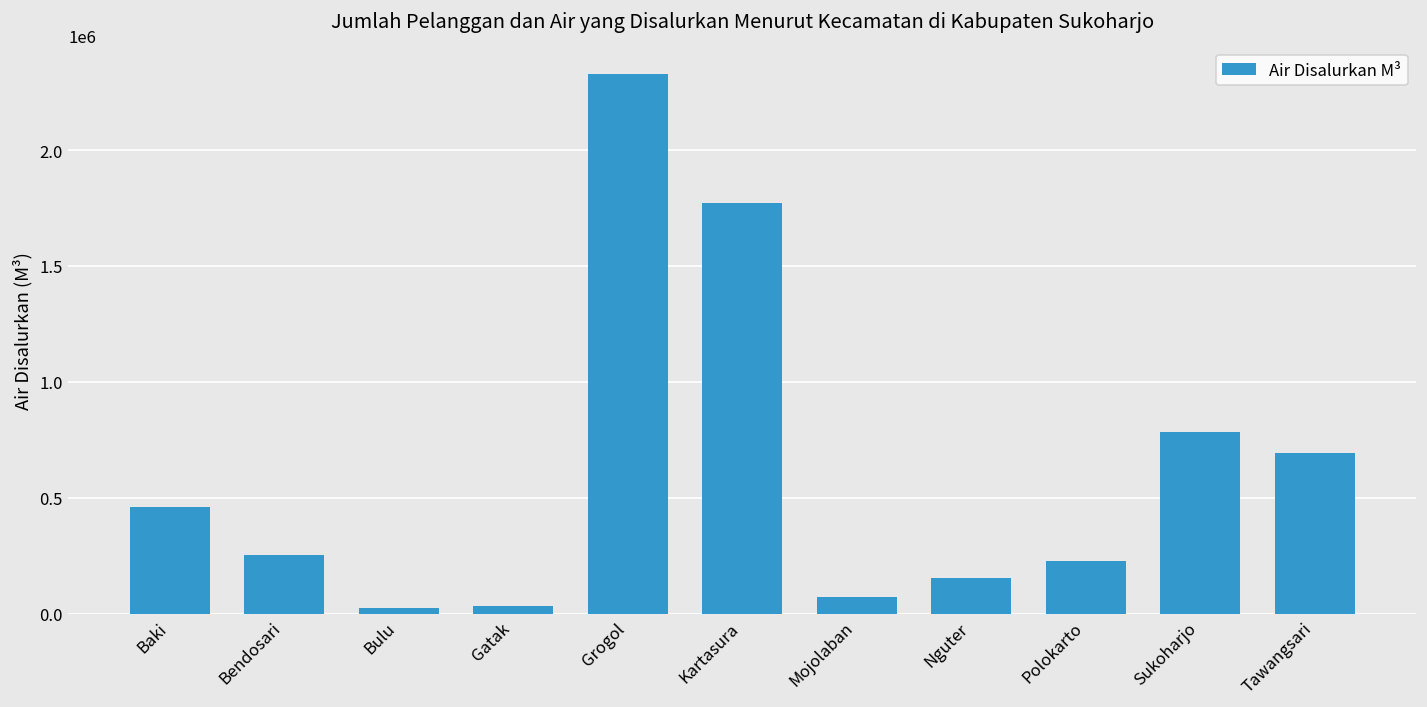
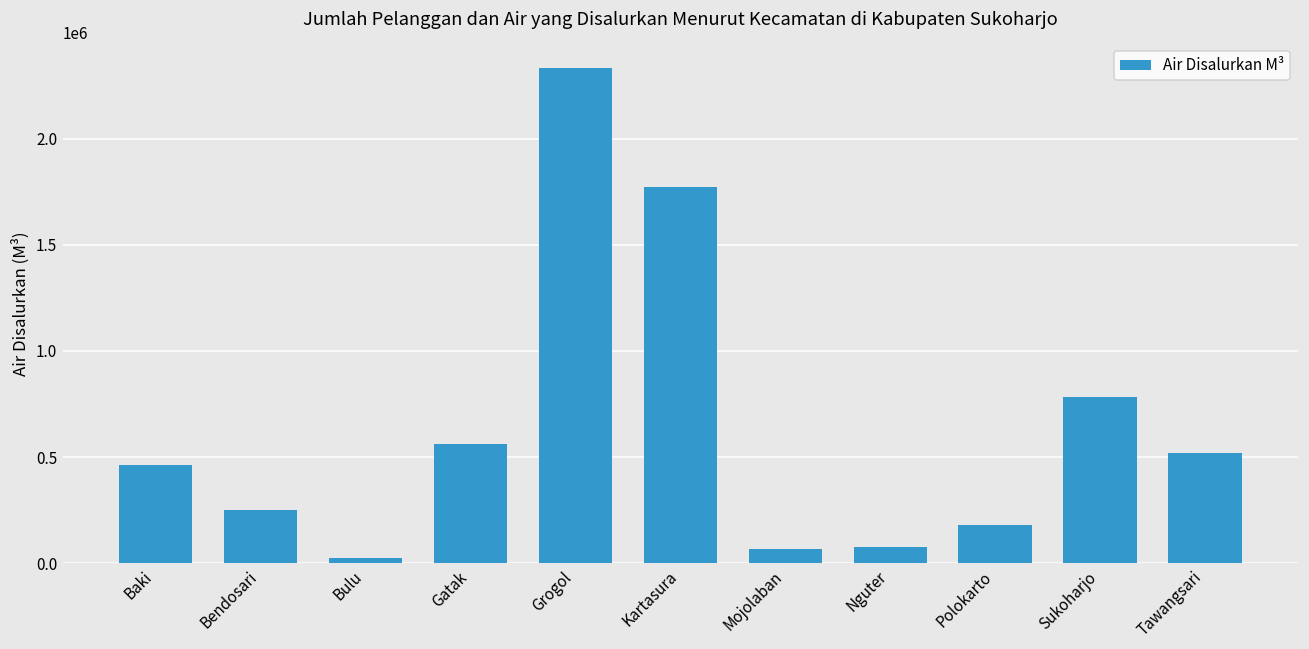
Gatak: 30000 -> 560000
Nguter: 160000 -> 80000
Polokarto: 230000 -> 180000
Tawangsari: 690000 -> 520000
